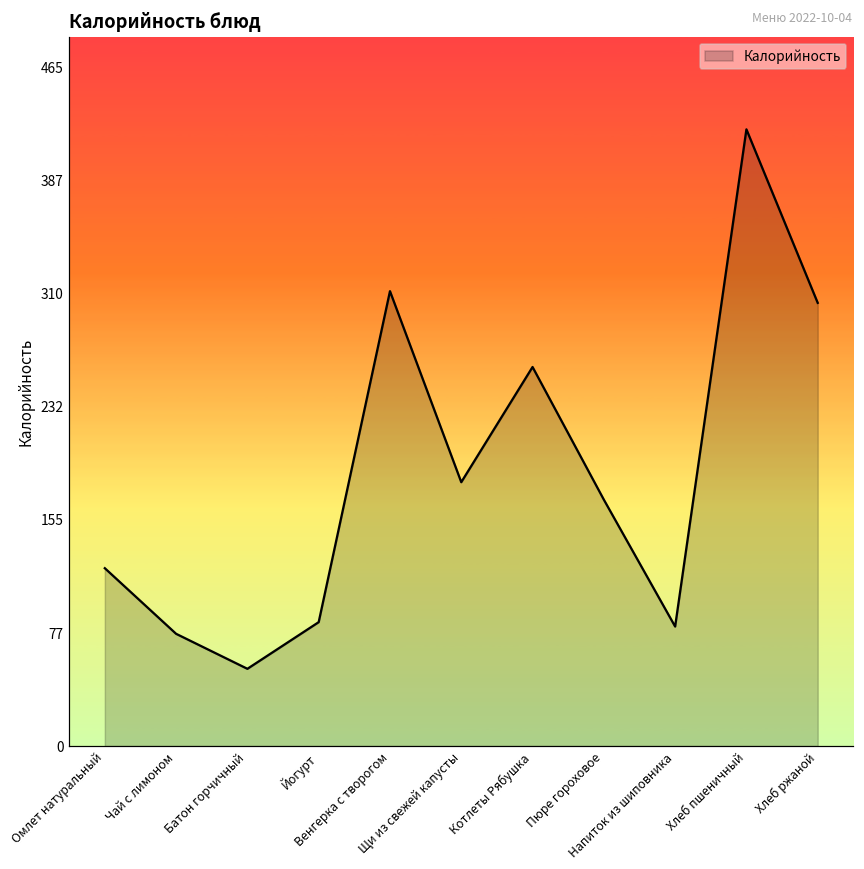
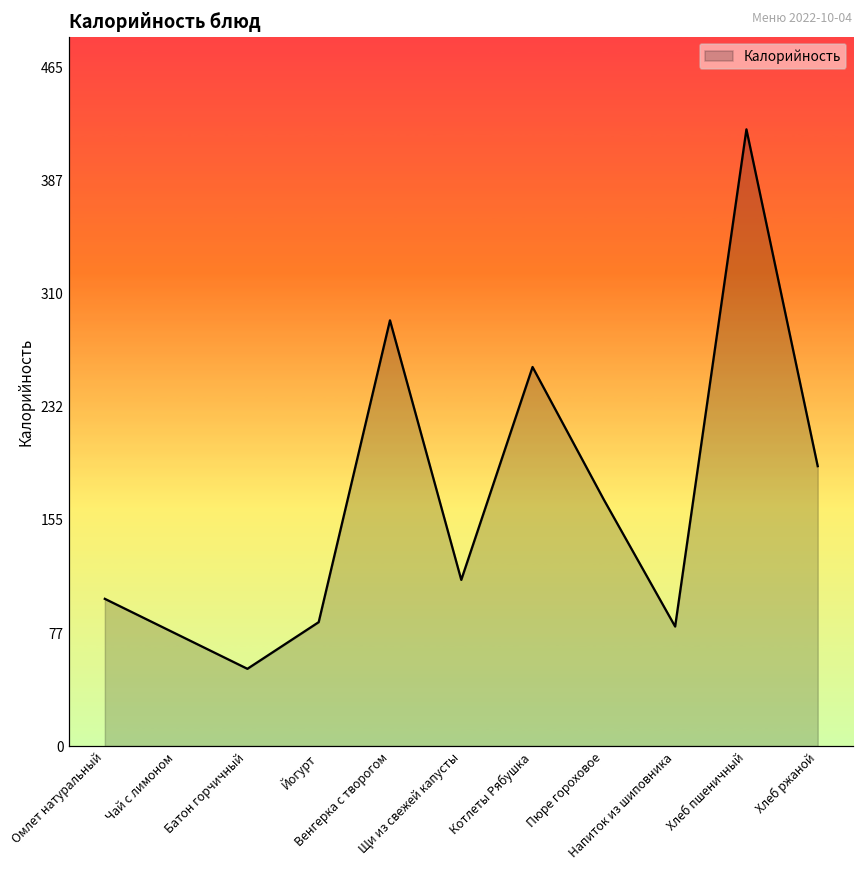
Омлет натуральный: 122 -> 101
Венгерка с творогом: 312 -> 292
Щи из свежей капусты: 181 -> 114
Хлеб ржаной: 304 -> 192
